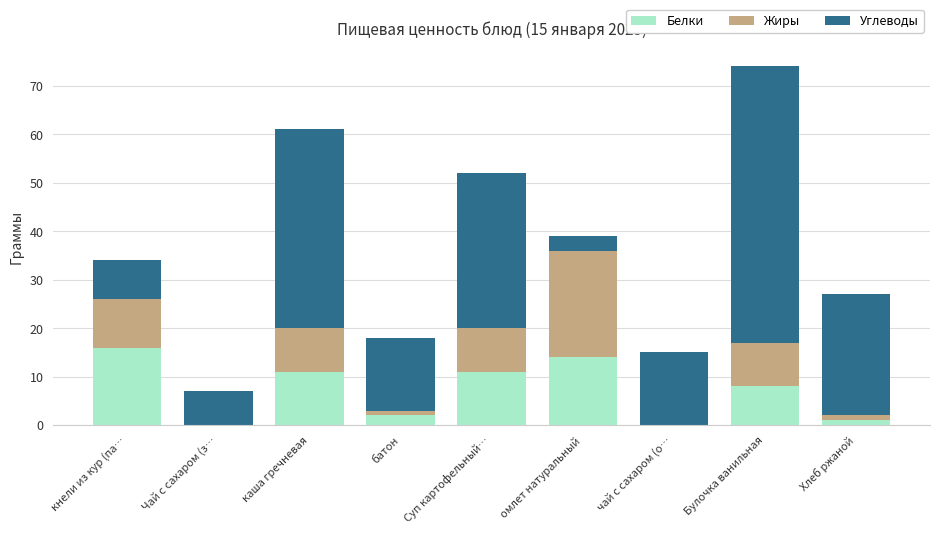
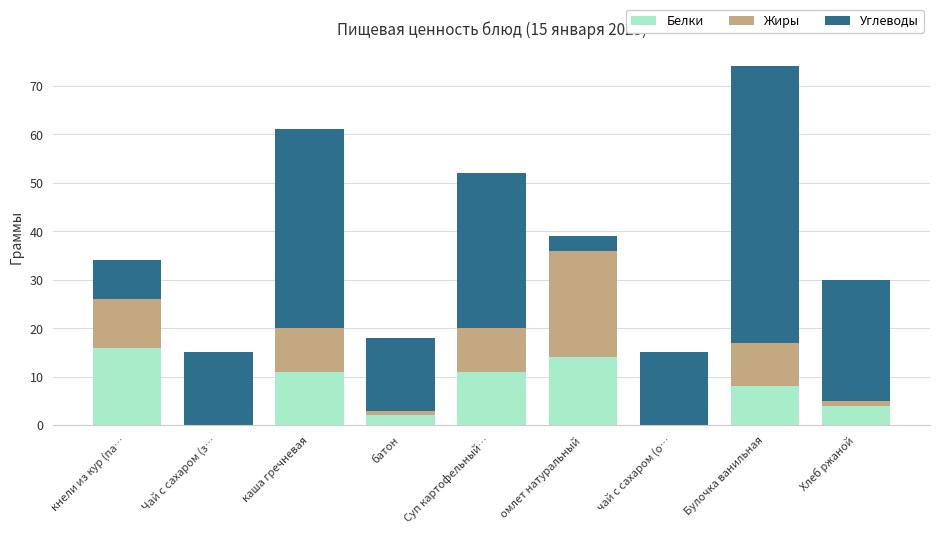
Углеводы, Чай с сахаром (з…: 7 -> 15
Белки, Хлеб ржаной: 1 -> 4
